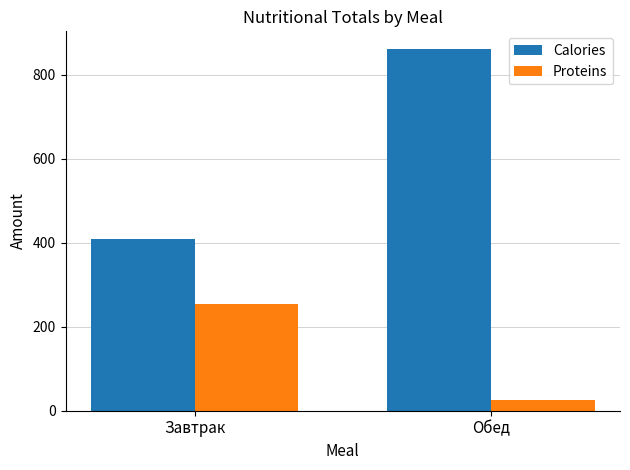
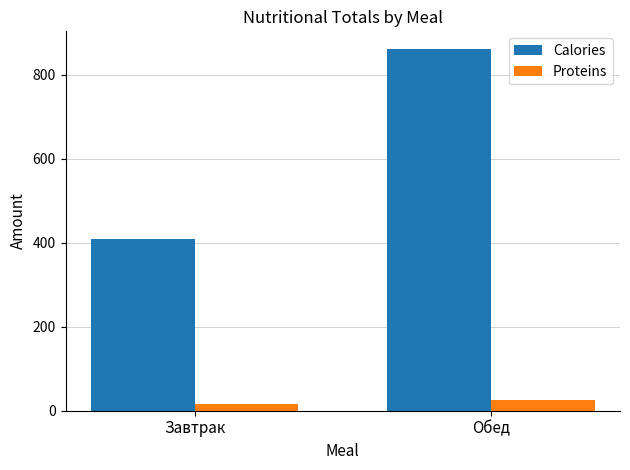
Proteins, Завтрак: 250 -> 20
